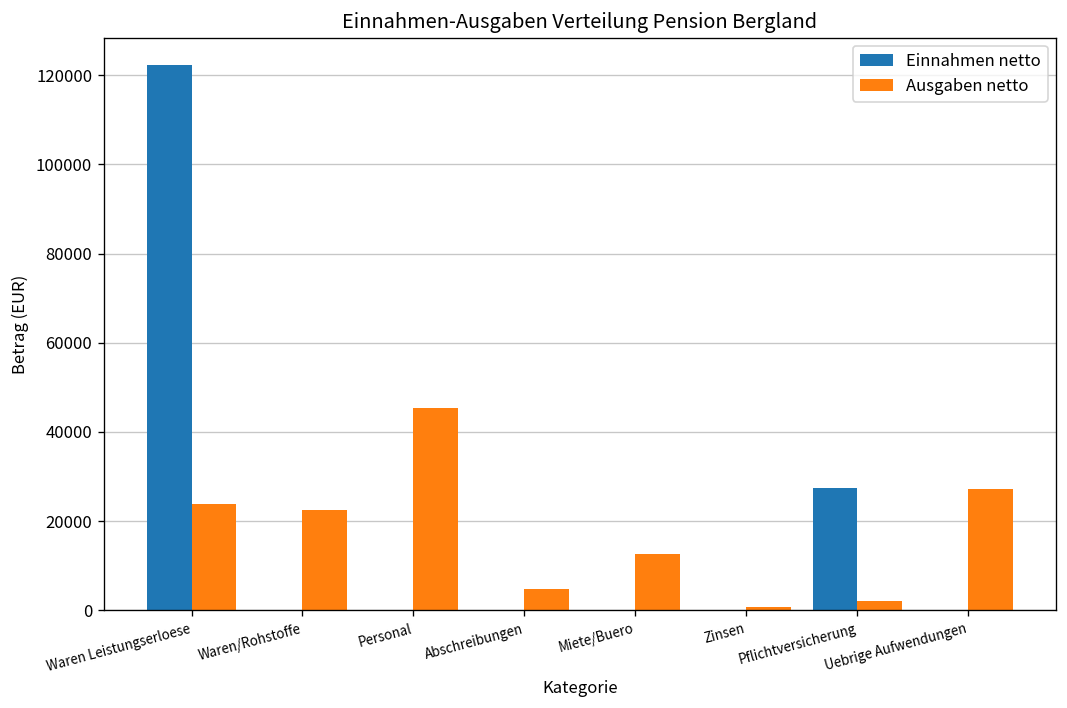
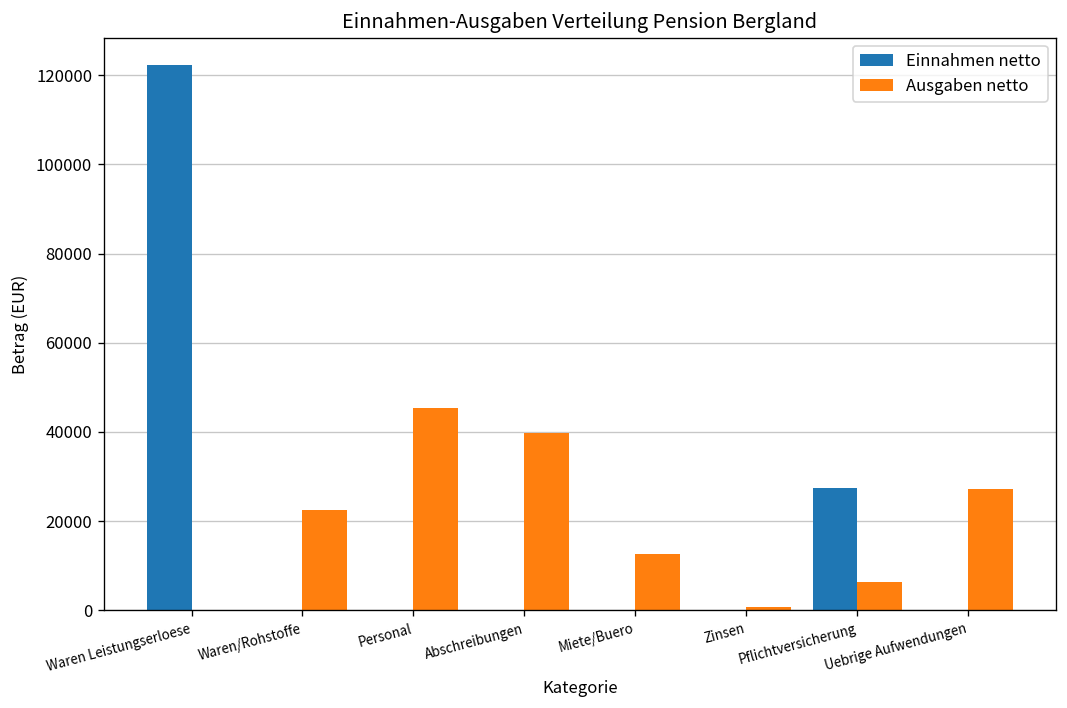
Ausgaben netto, Waren Leistungserloese: 24000 -> 0
Ausgaben netto, Abschreibungen: 5000 -> 40000
Ausgaben netto, Pflichtversicherung: 2000 -> 6000
